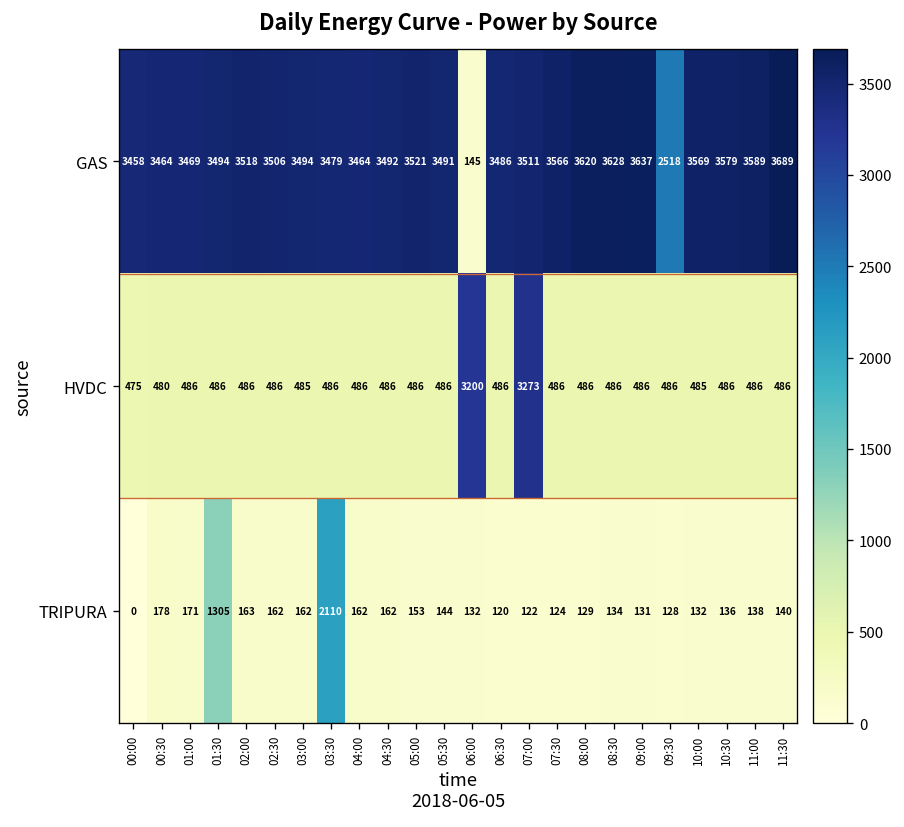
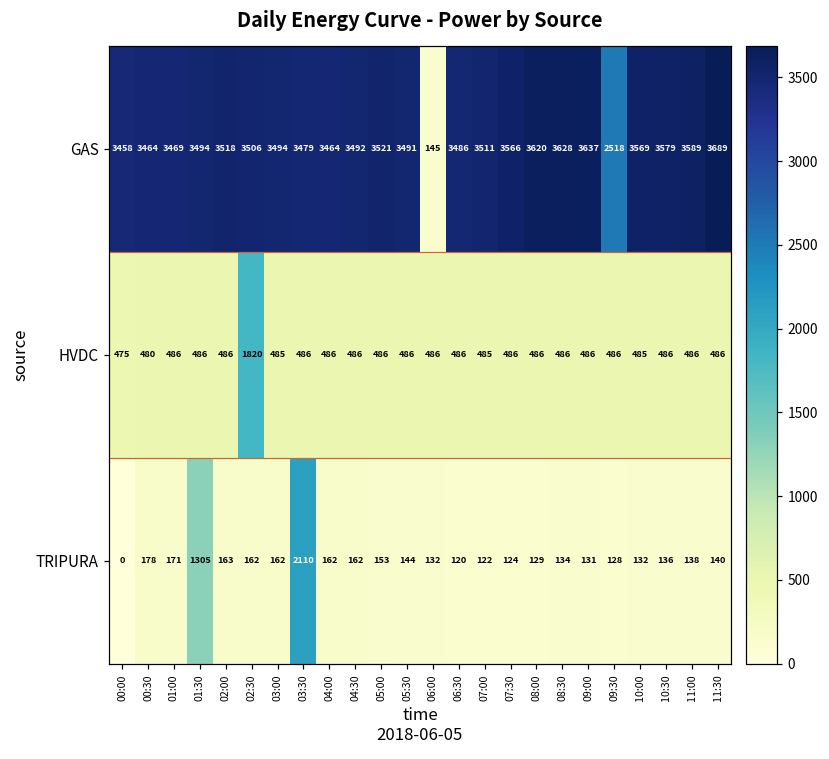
HVDC, 02:30: 486 -> 1820
HVDC, 06:00: 3200 -> 486
HVDC, 07:00: 3273 -> 485
